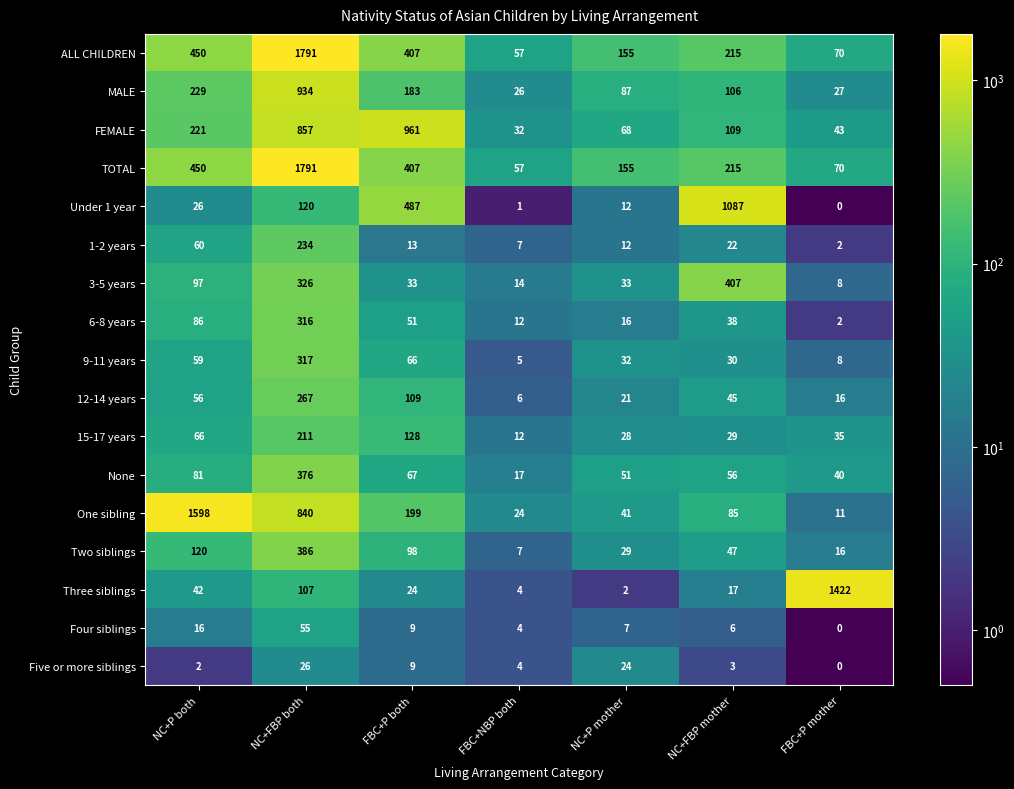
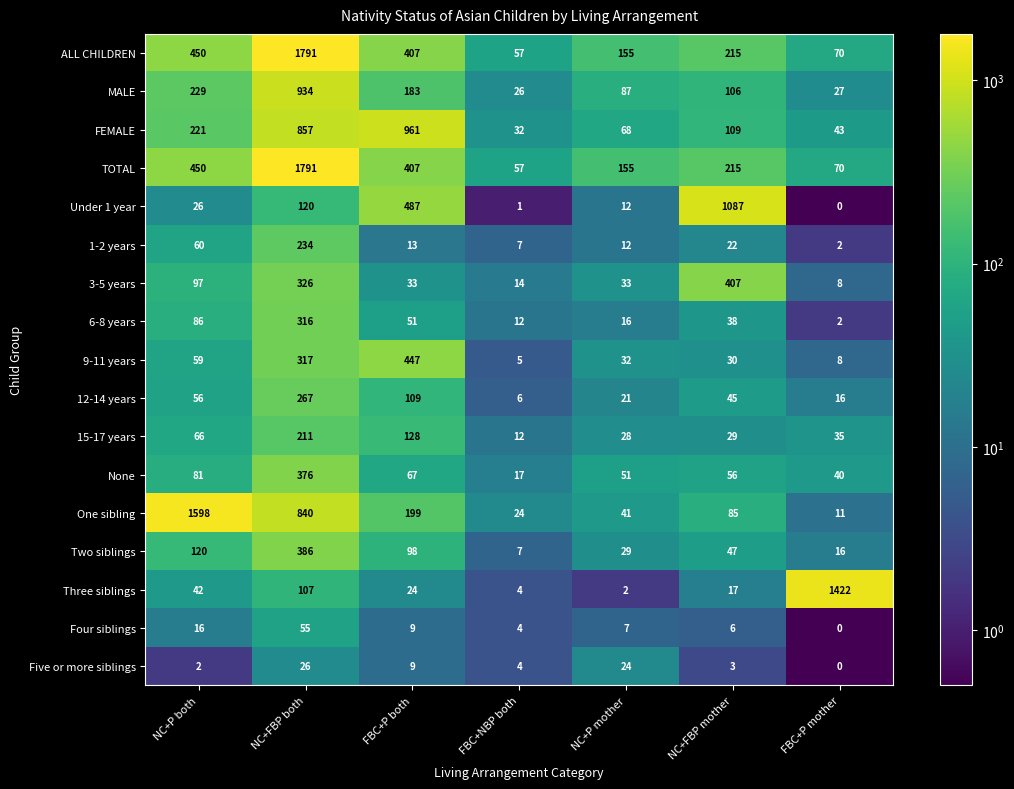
9-11 years, FBC+P both: 66 -> 447
